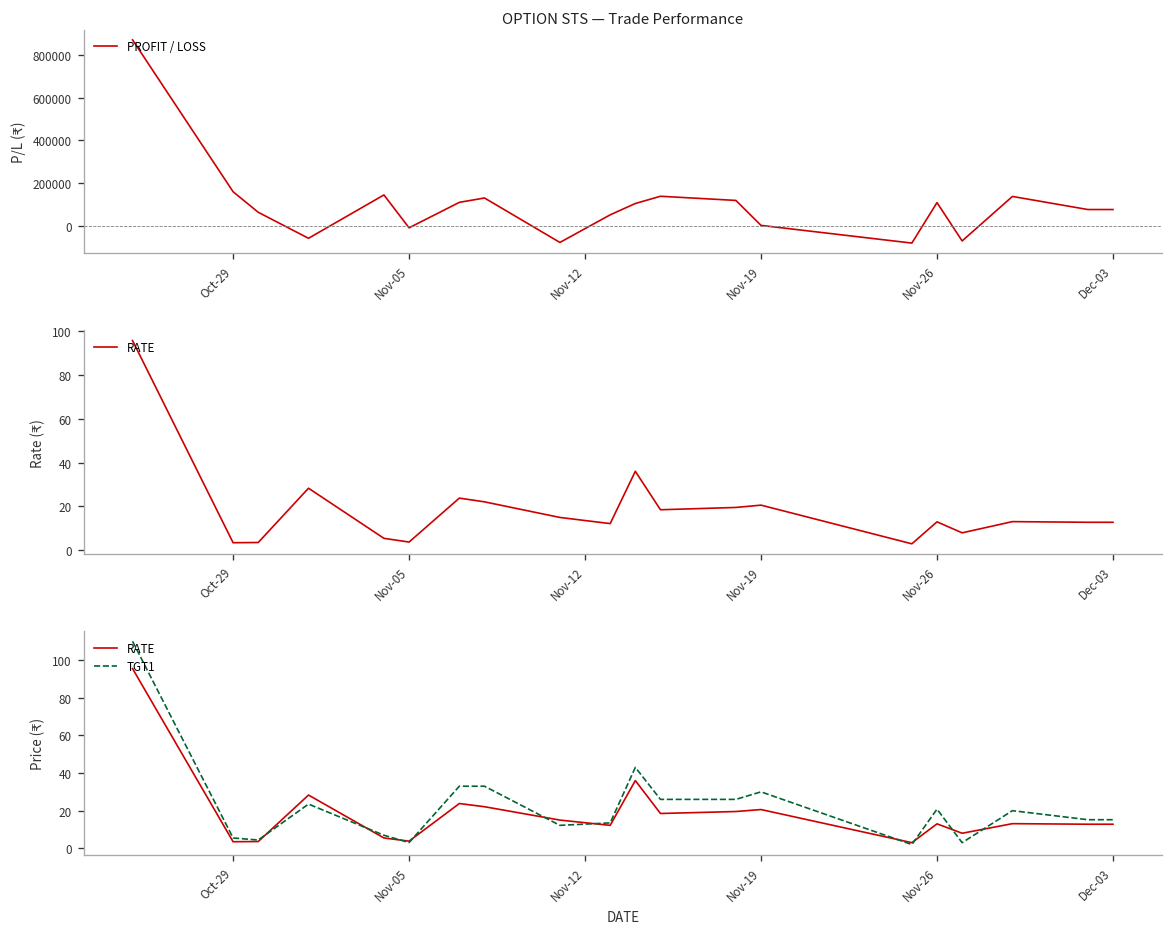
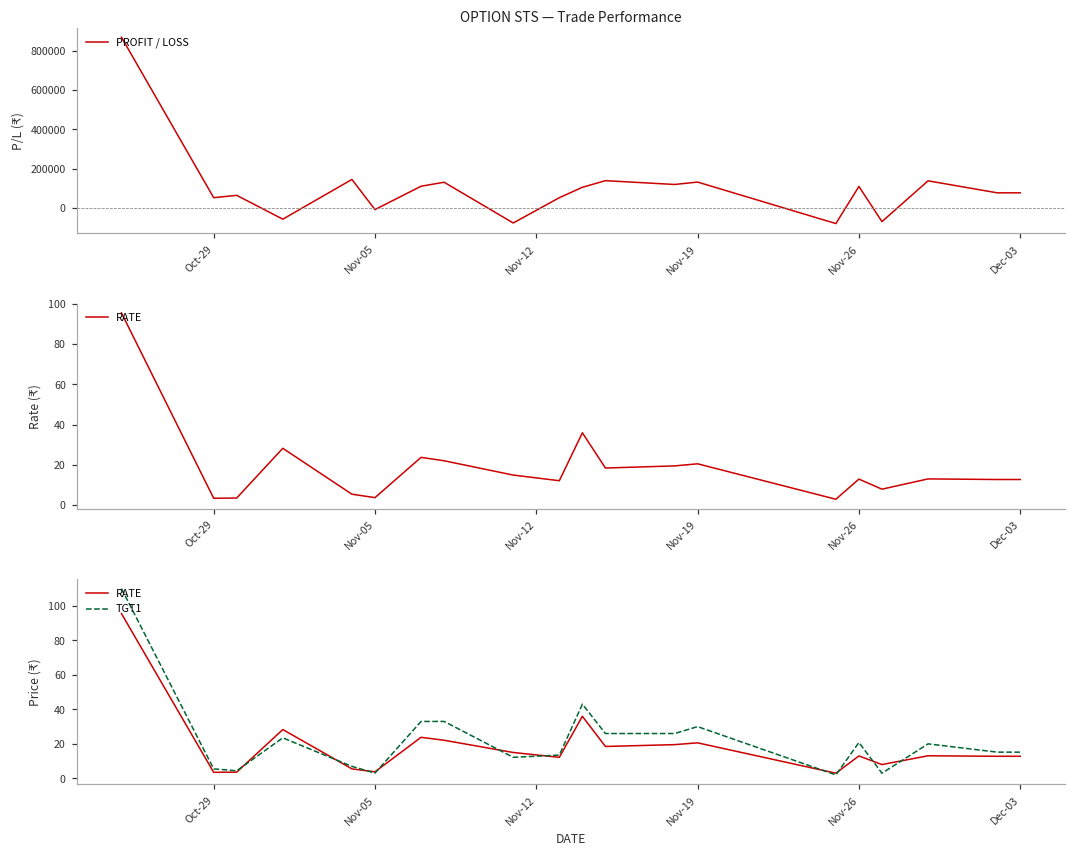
OPTION STS — Trade Performance, Oct-29: 160000 -> 50000
OPTION STS — Trade Performance, Nov-19: 0 -> 130000
